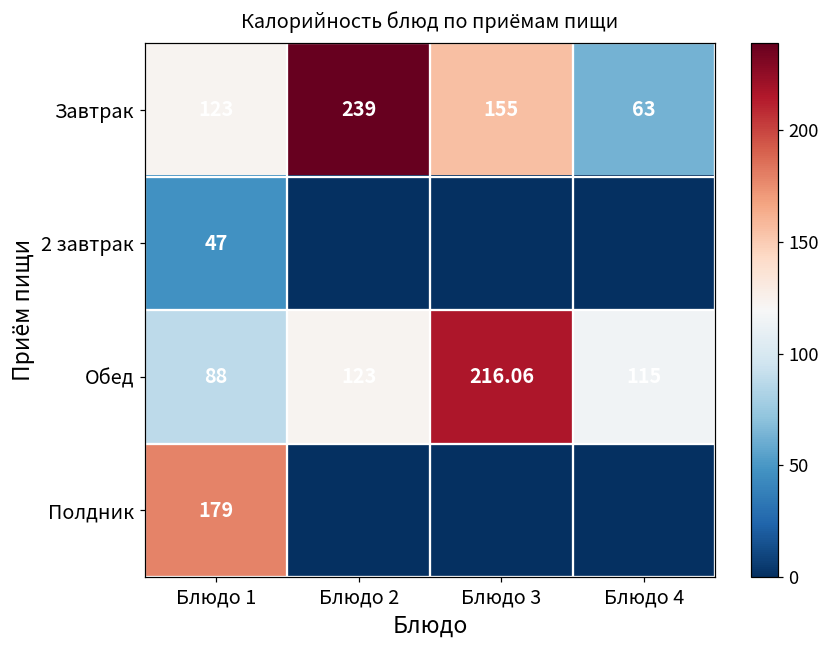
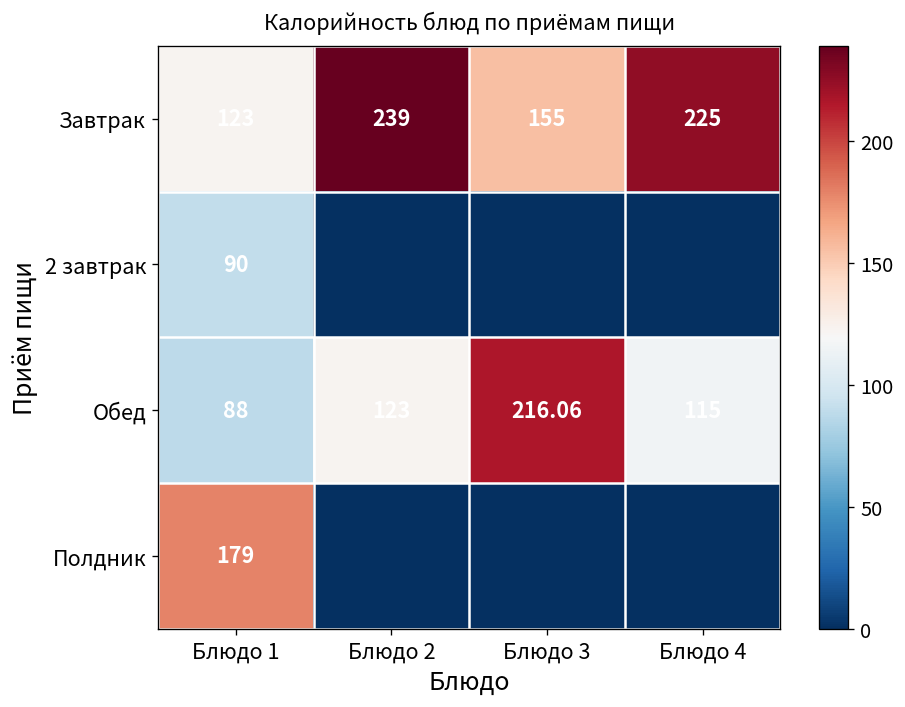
Завтрак, Блюдо 4: 63 -> 225
2 завтрак, Блюдо 1: 47 -> 90
